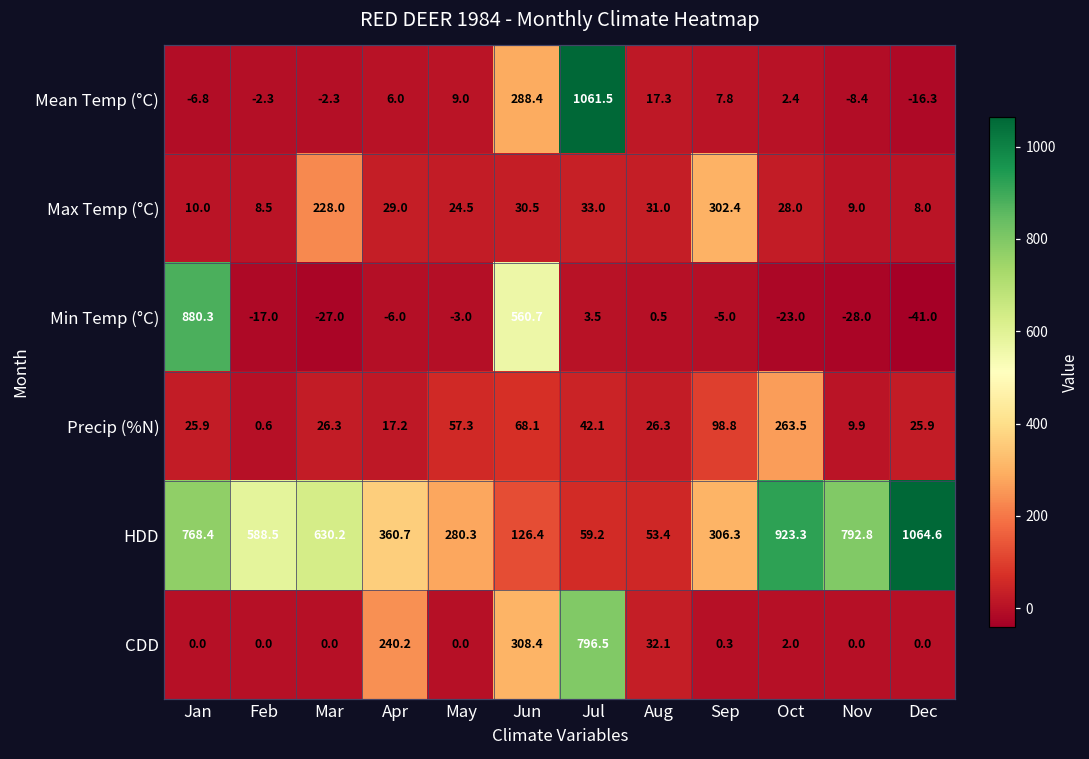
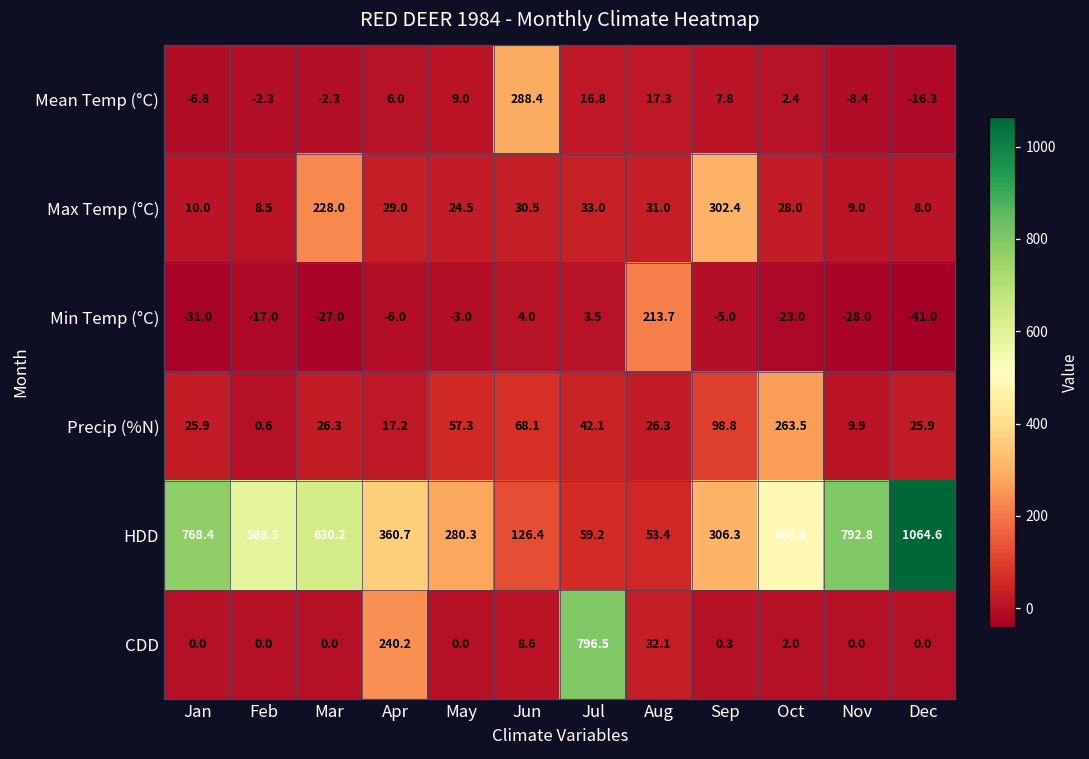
Mean Temp (°C), Jul: 1061.5 -> 16.8
Min Temp (°C), Jan: 880.3 -> -31.0
Min Temp (°C), Jun: 560.7 -> 4.0
Min Temp (°C), Aug: 0.5 -> 213.7
HDD, Oct: 923.3 -> 486.8
CDD, Jun: 308.4 -> 8.6
